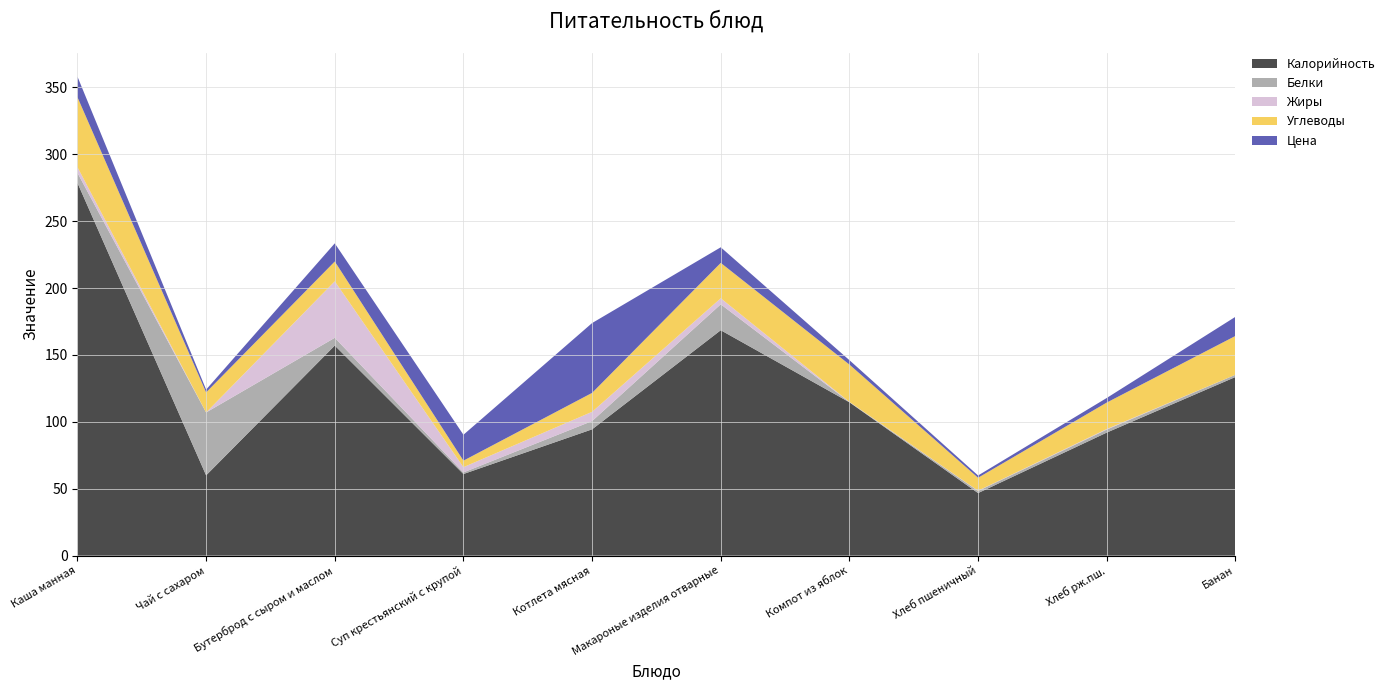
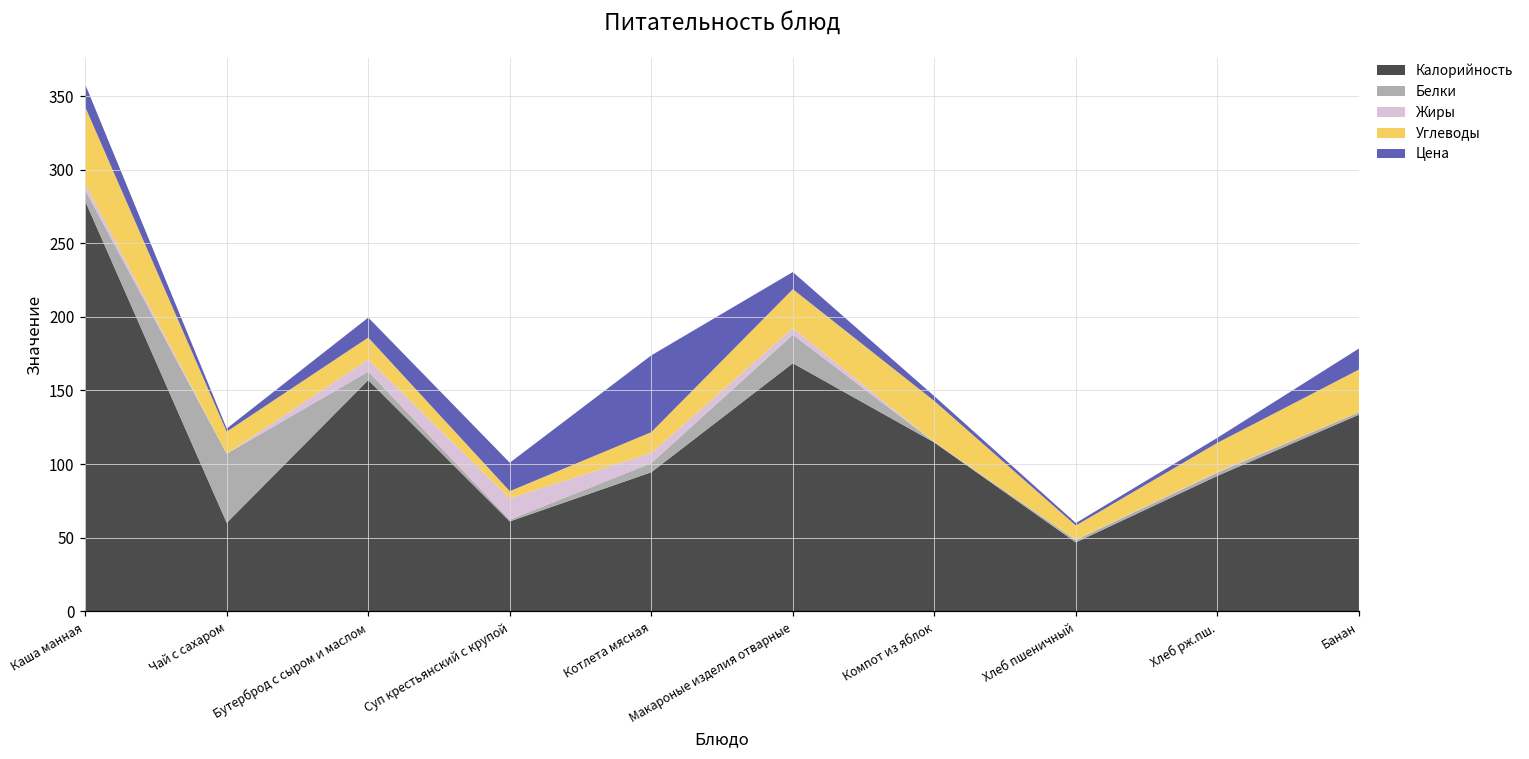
Жиры, Бутерброд с сыром и маслом: 42 -> 8
Жиры, Суп крестьянский с крупой: 4 -> 14
